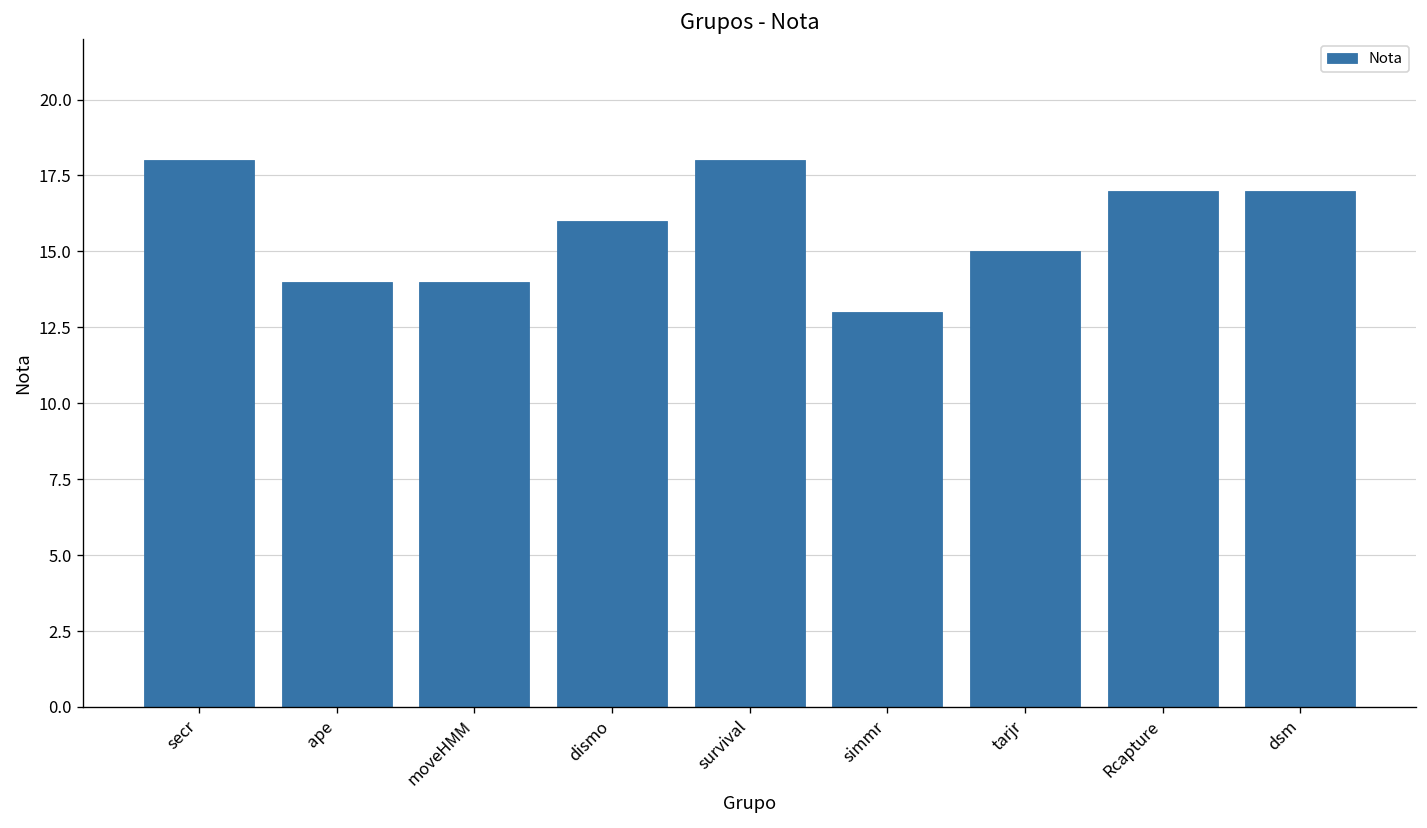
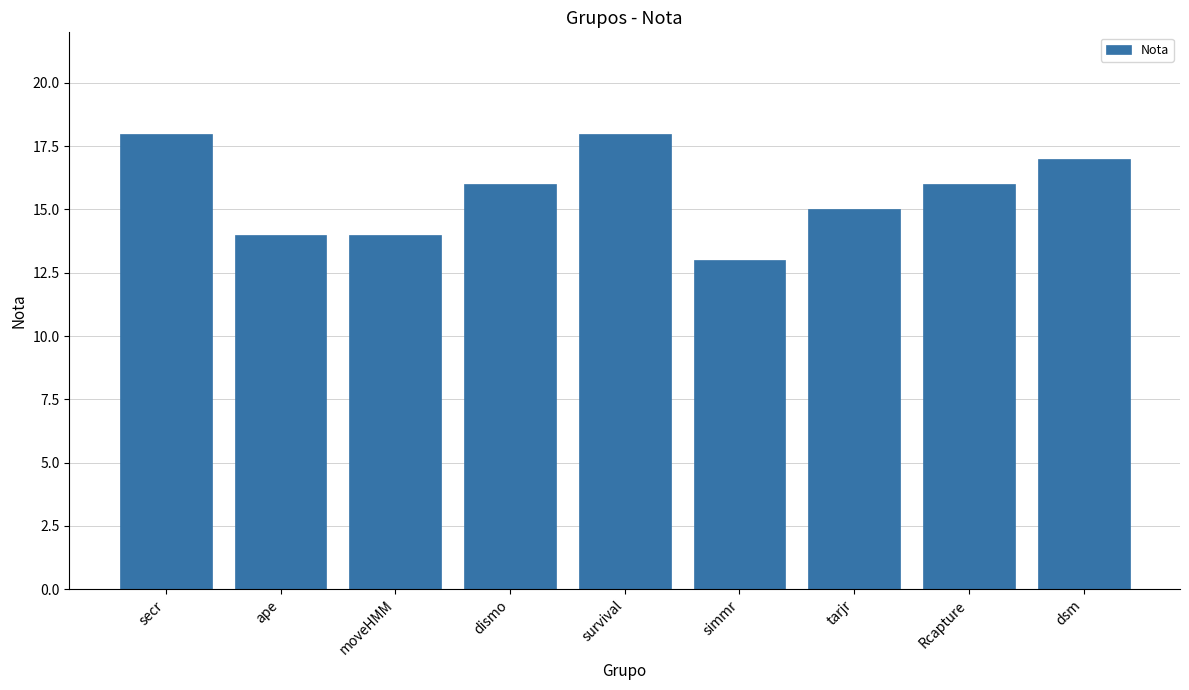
Rcapture: 17 -> 16
